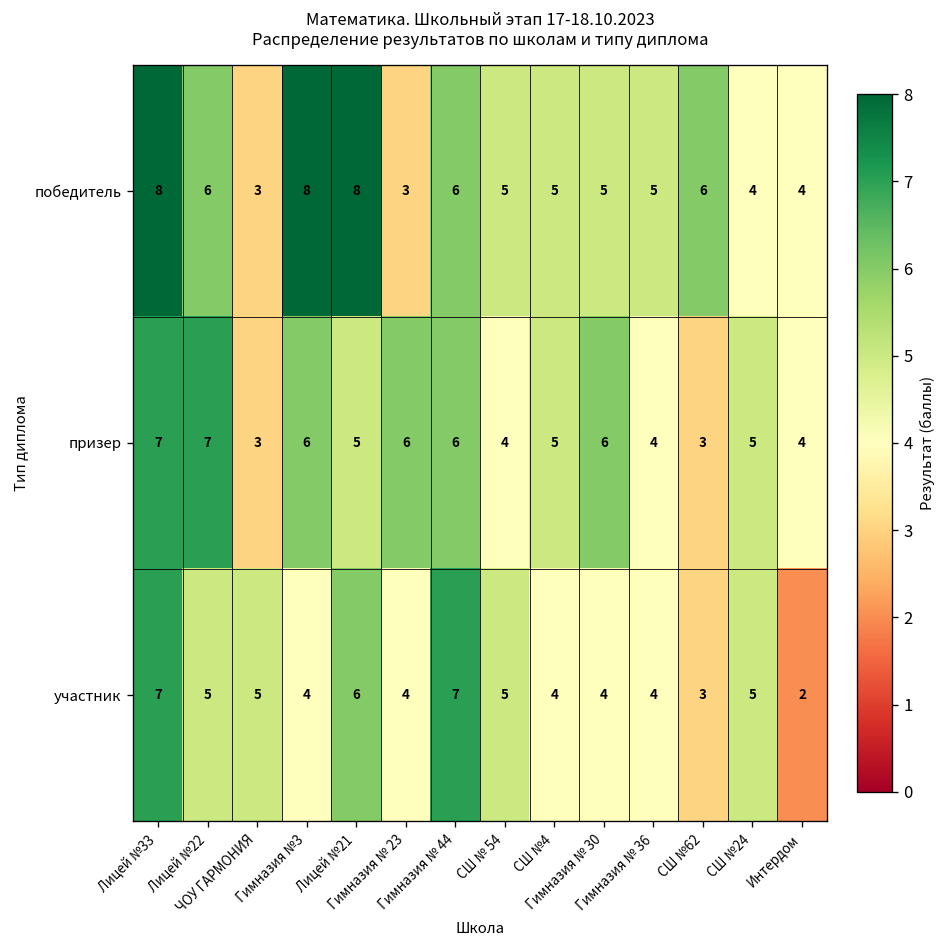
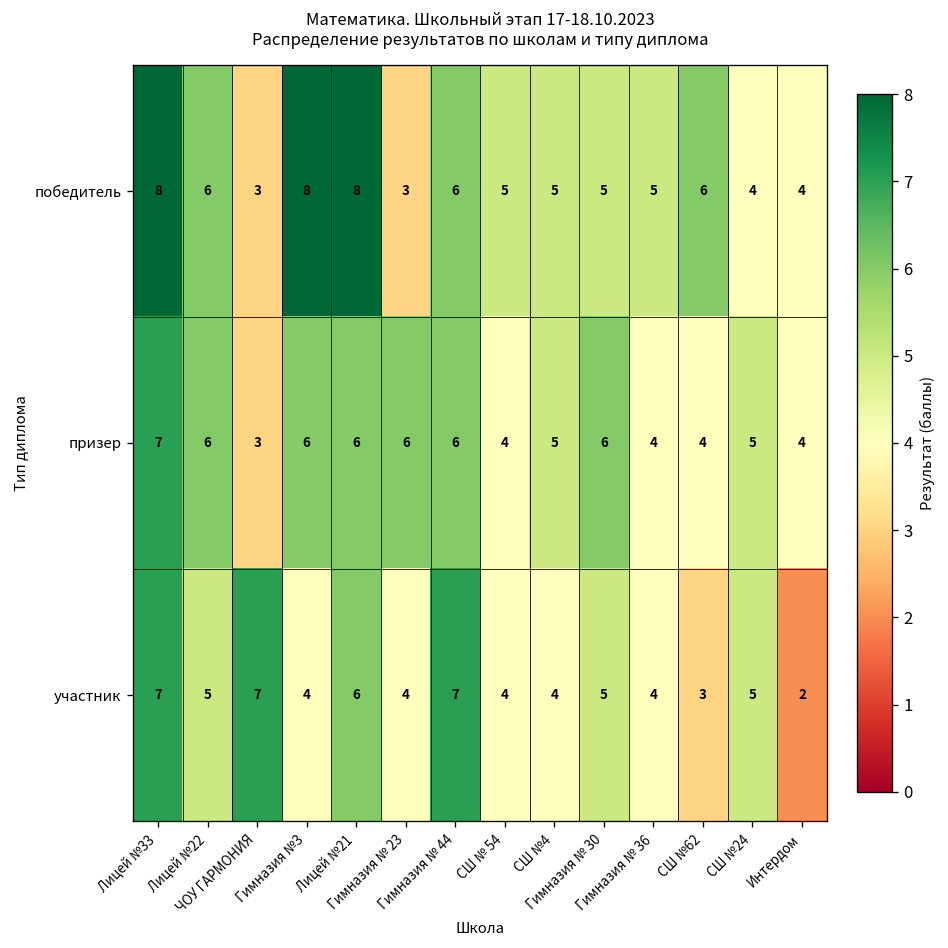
призер, Лицей №22: 7 -> 6
призер, Лицей №21: 5 -> 6
призер, СШ №62: 3 -> 4
участник, ЧОУ ГАРМОНИЯ: 5 -> 7
участник, СШ № 54: 5 -> 4
участник, Гимназия № 30: 4 -> 5
